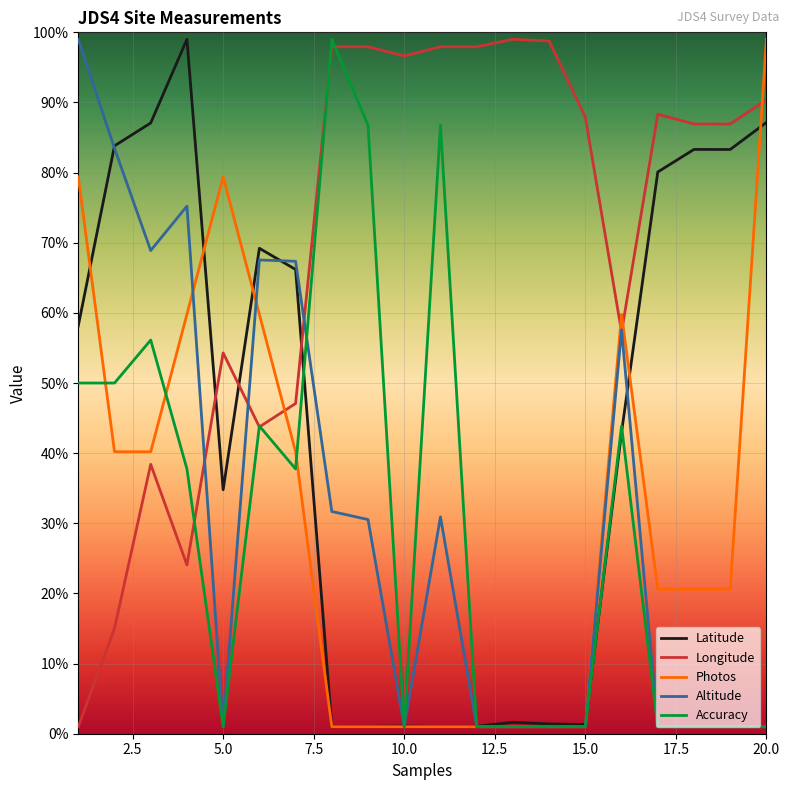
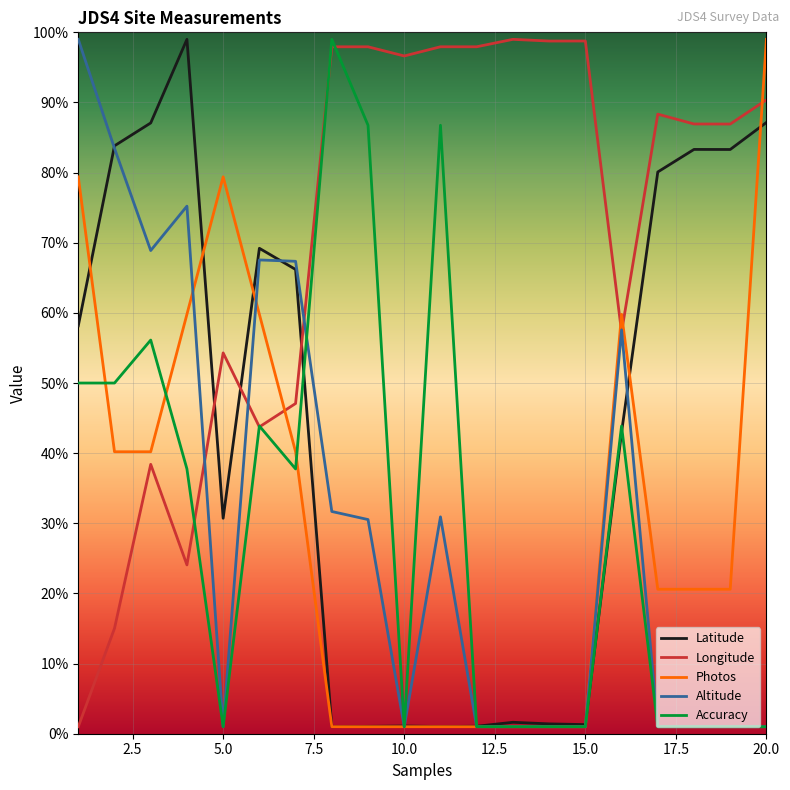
Latitude, 5.0: 35% -> 31%
Longitude, 15.0: 88% -> 99%
